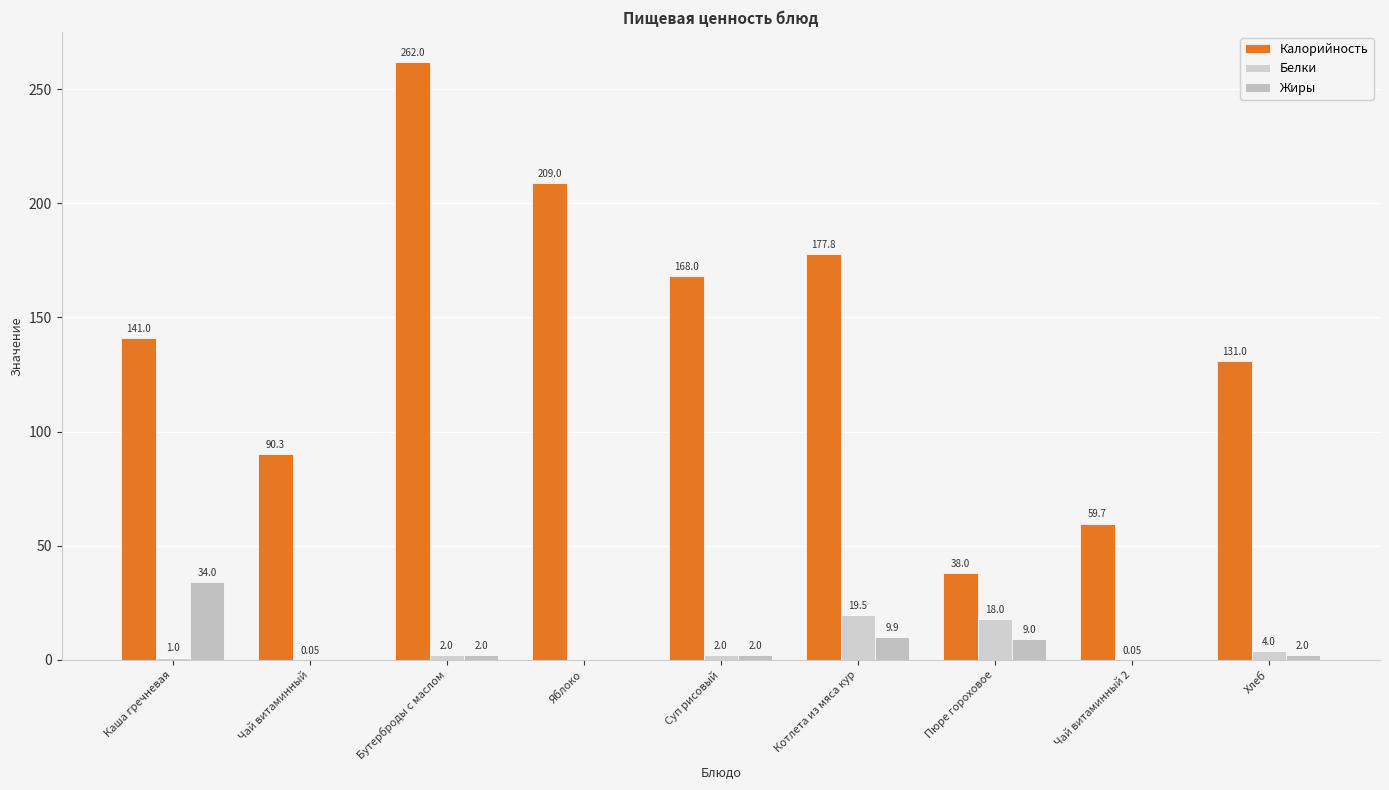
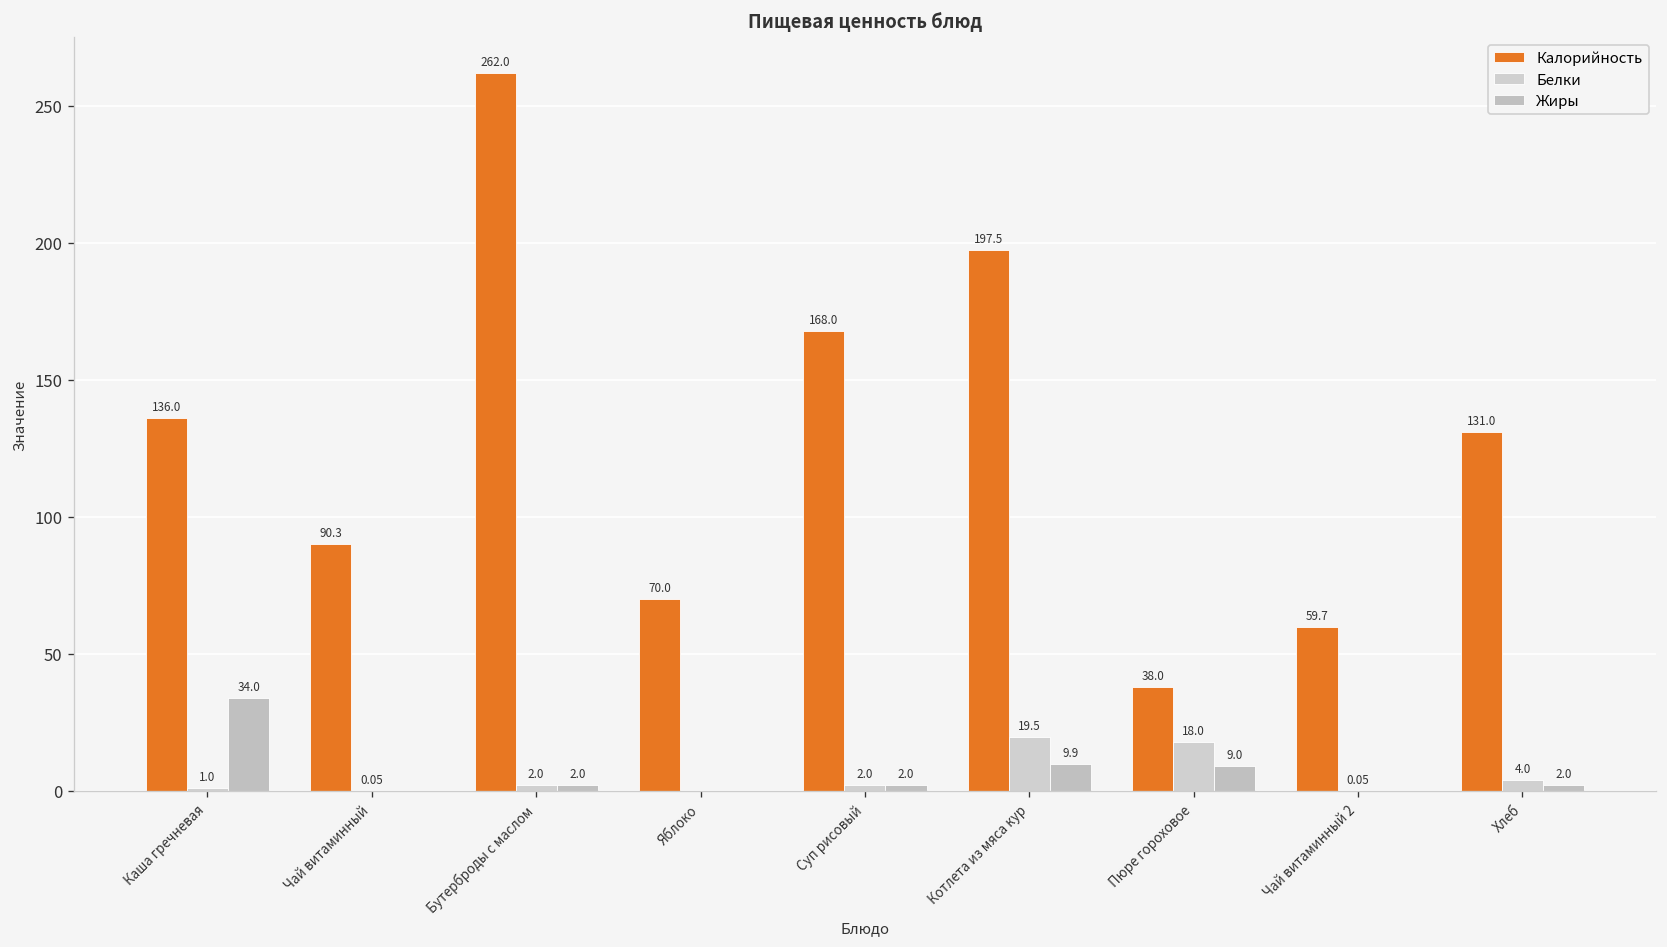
Калорийность, Каша гречневая: 141.0 -> 136.0
Калорийность, Яблоко: 209.0 -> 70.0
Калорийность, Котлета из мяса кур: 177.8 -> 197.5
